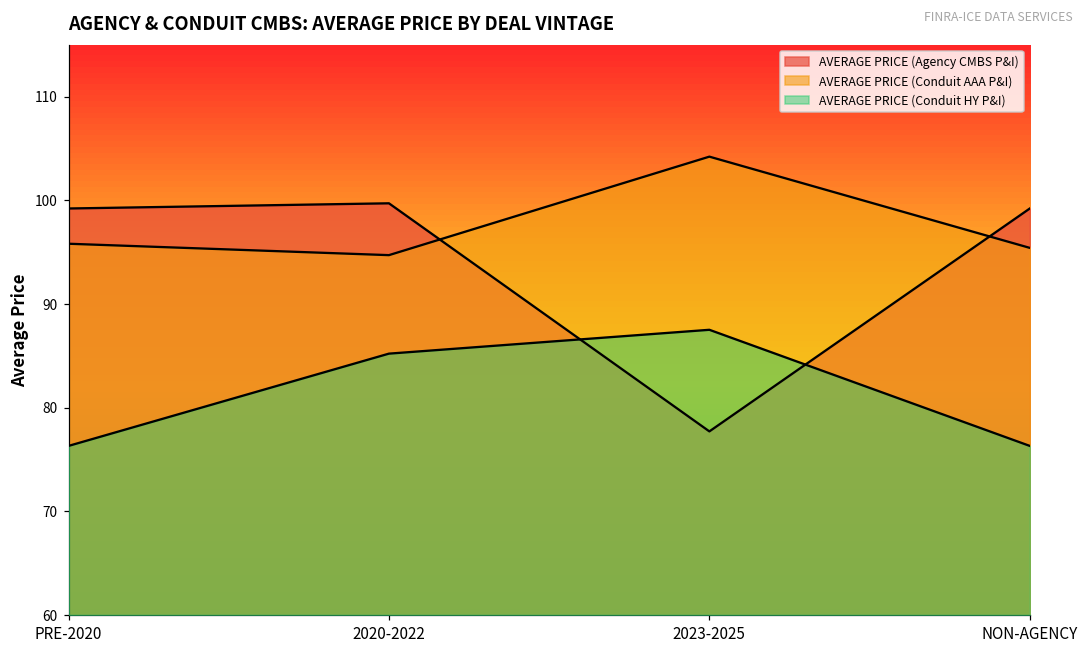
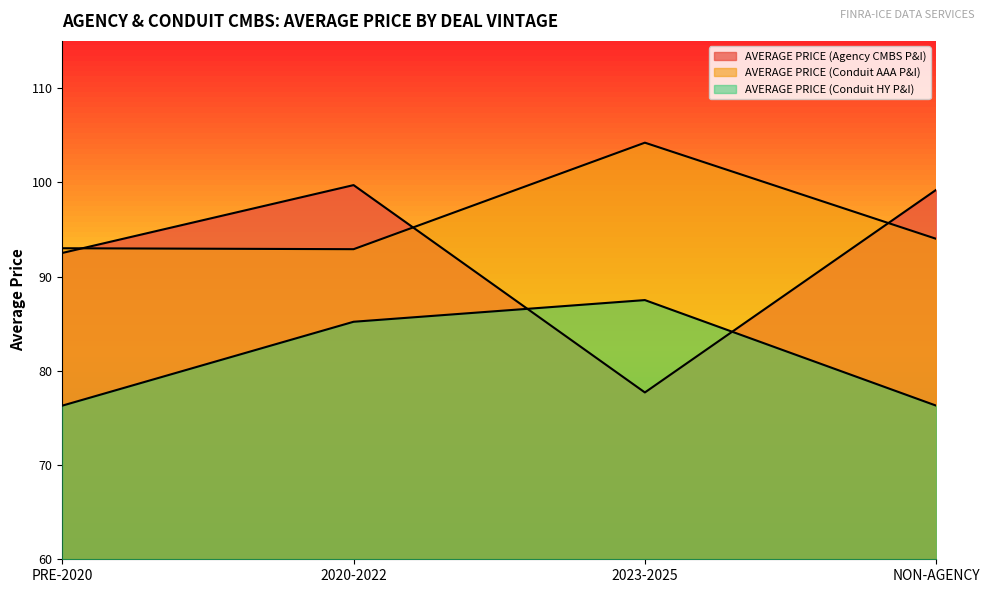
AVERAGE PRICE (Agency CMBS P&I), PRE-2020: 99 -> 93
AVERAGE PRICE (Conduit AAA P&I), PRE-2020: 96 -> 93
AVERAGE PRICE (Conduit AAA P&I), 2020-2022: 95 -> 93
AVERAGE PRICE (Conduit AAA P&I), NON-AGENCY: 95 -> 94
